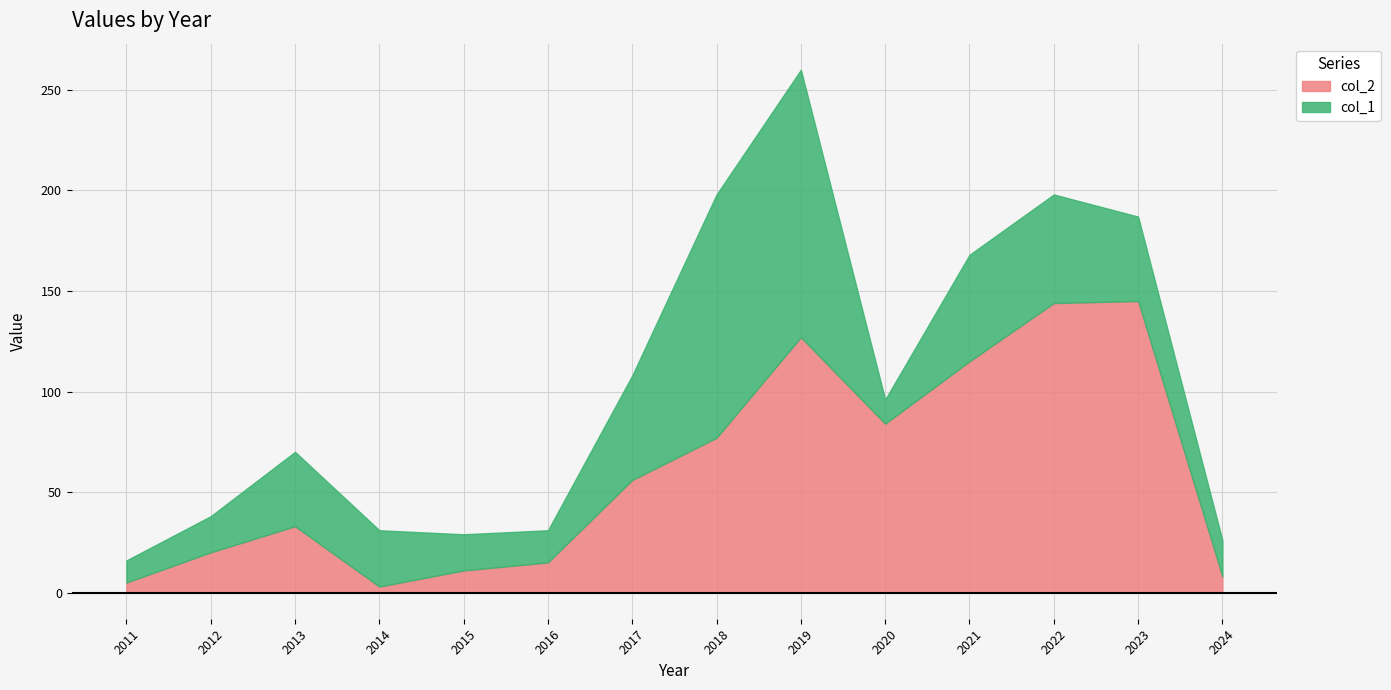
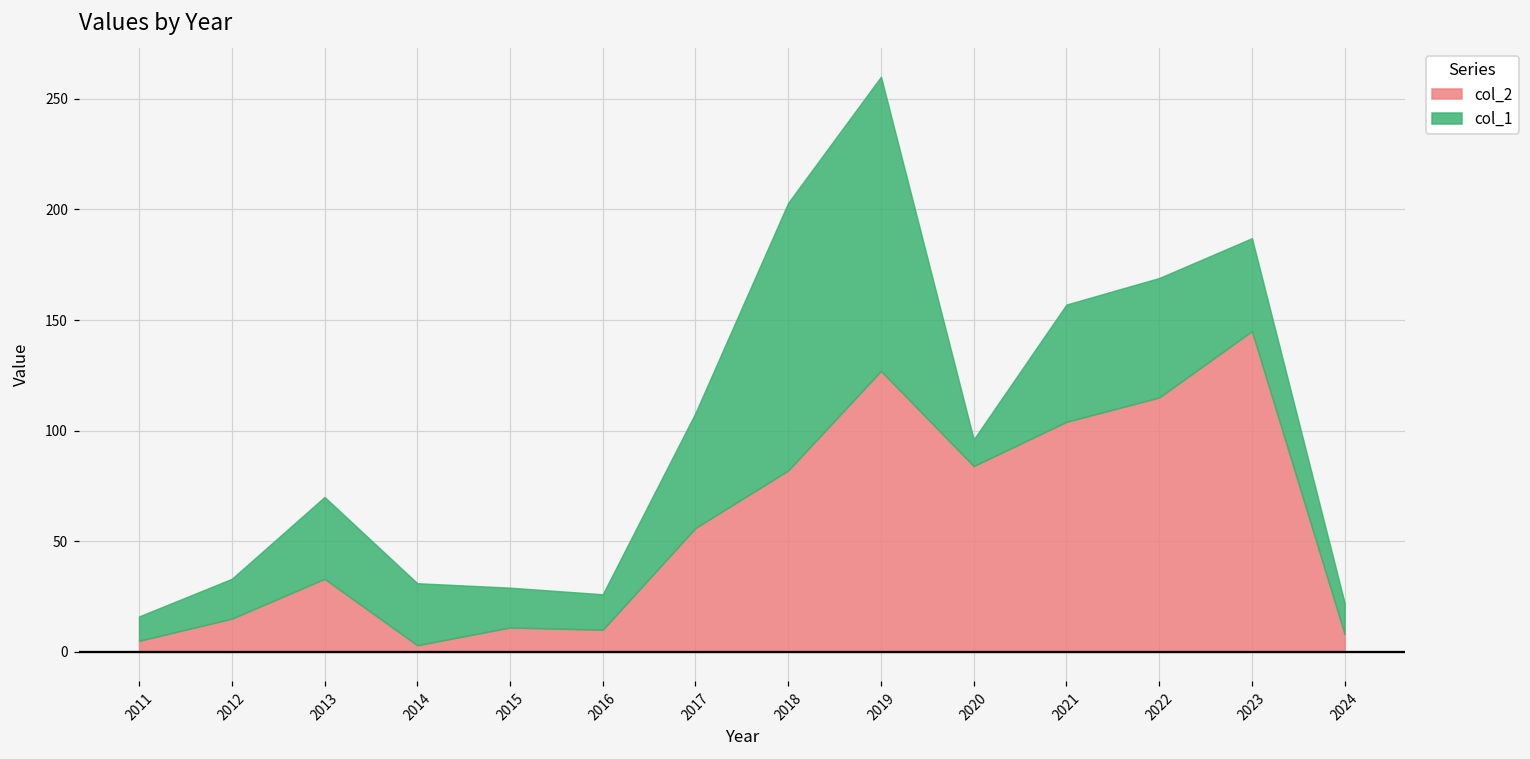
col_2, 2012: 20 -> 15
col_2, 2016: 15 -> 10
col_2, 2018: 77 -> 82
col_2, 2021: 115 -> 104
col_2, 2022: 144 -> 115
col_1, 2024: 18 -> 14
